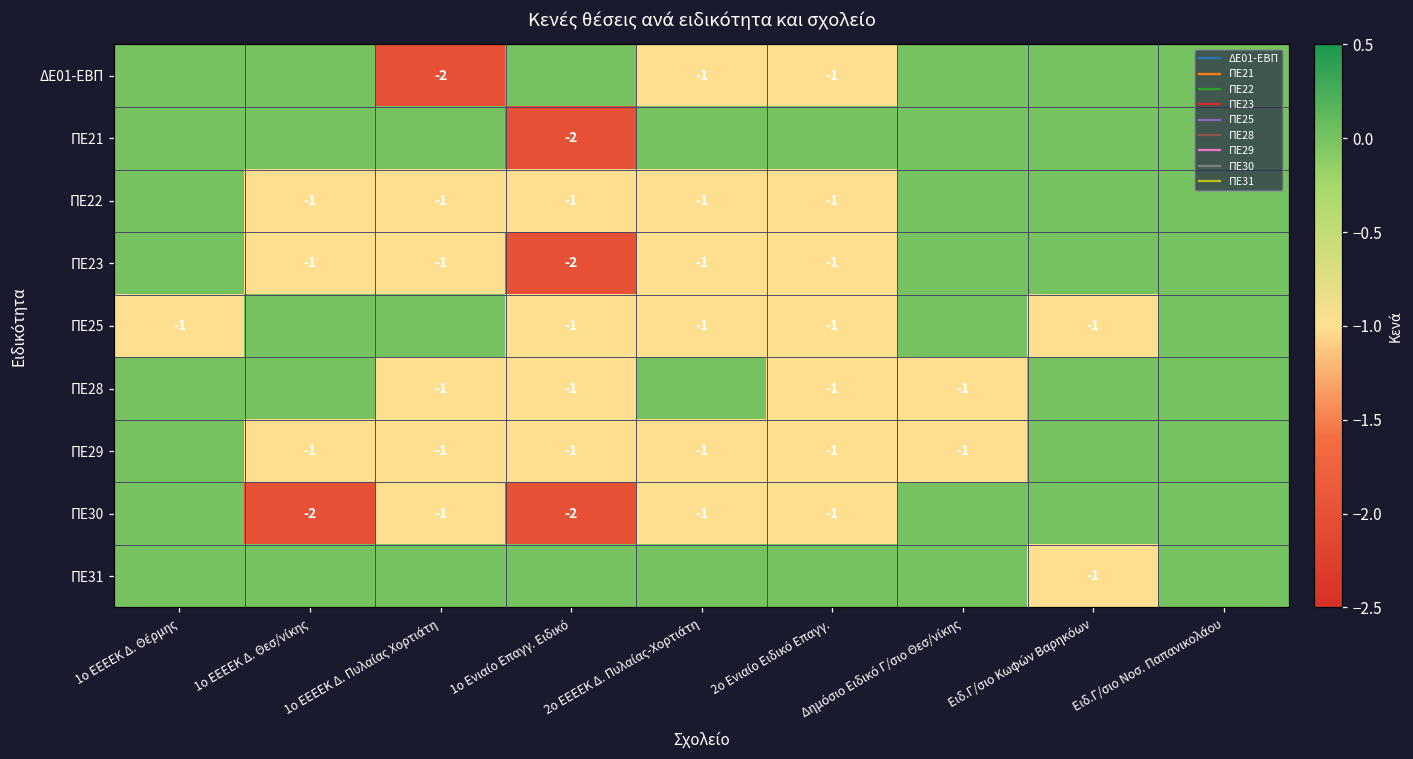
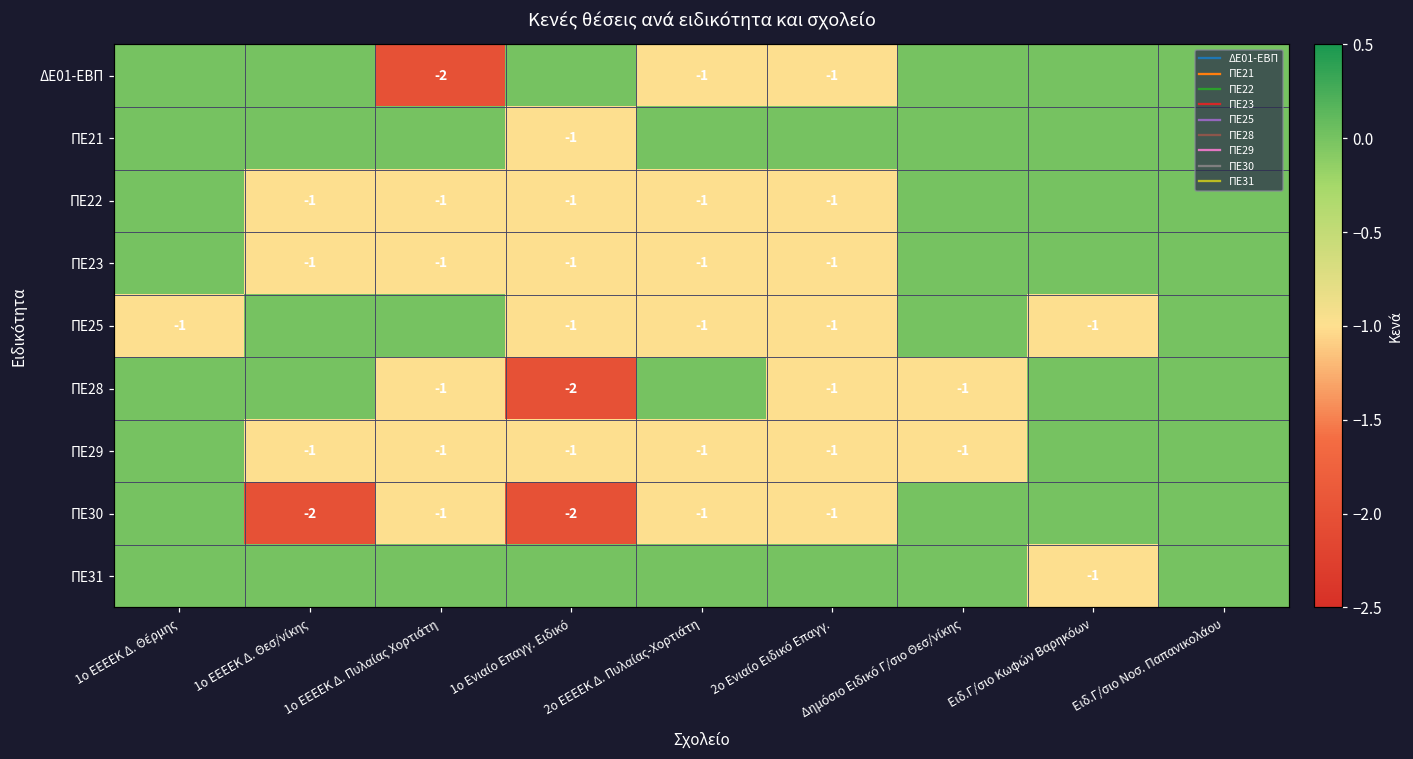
ΠΕ21, 1ο Ενιαίο Επαγγ. Ειδικό: -2 -> -1
ΠΕ23, 1ο Ενιαίο Επαγγ. Ειδικό: -2 -> -1
ΠΕ28, 1ο Ενιαίο Επαγγ. Ειδικό: -1 -> -2
